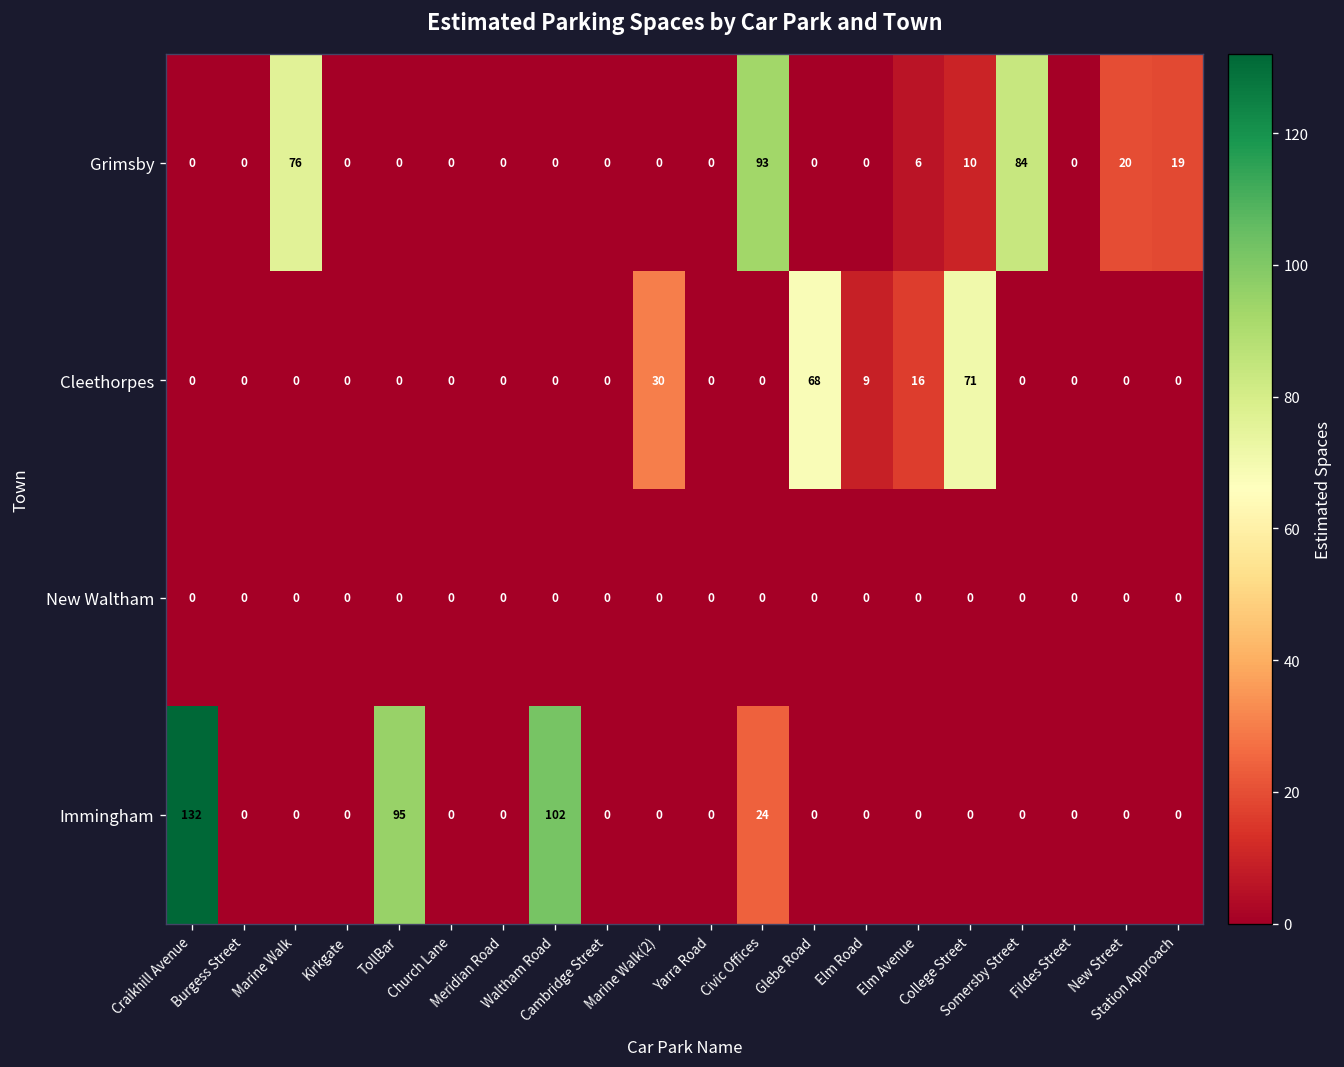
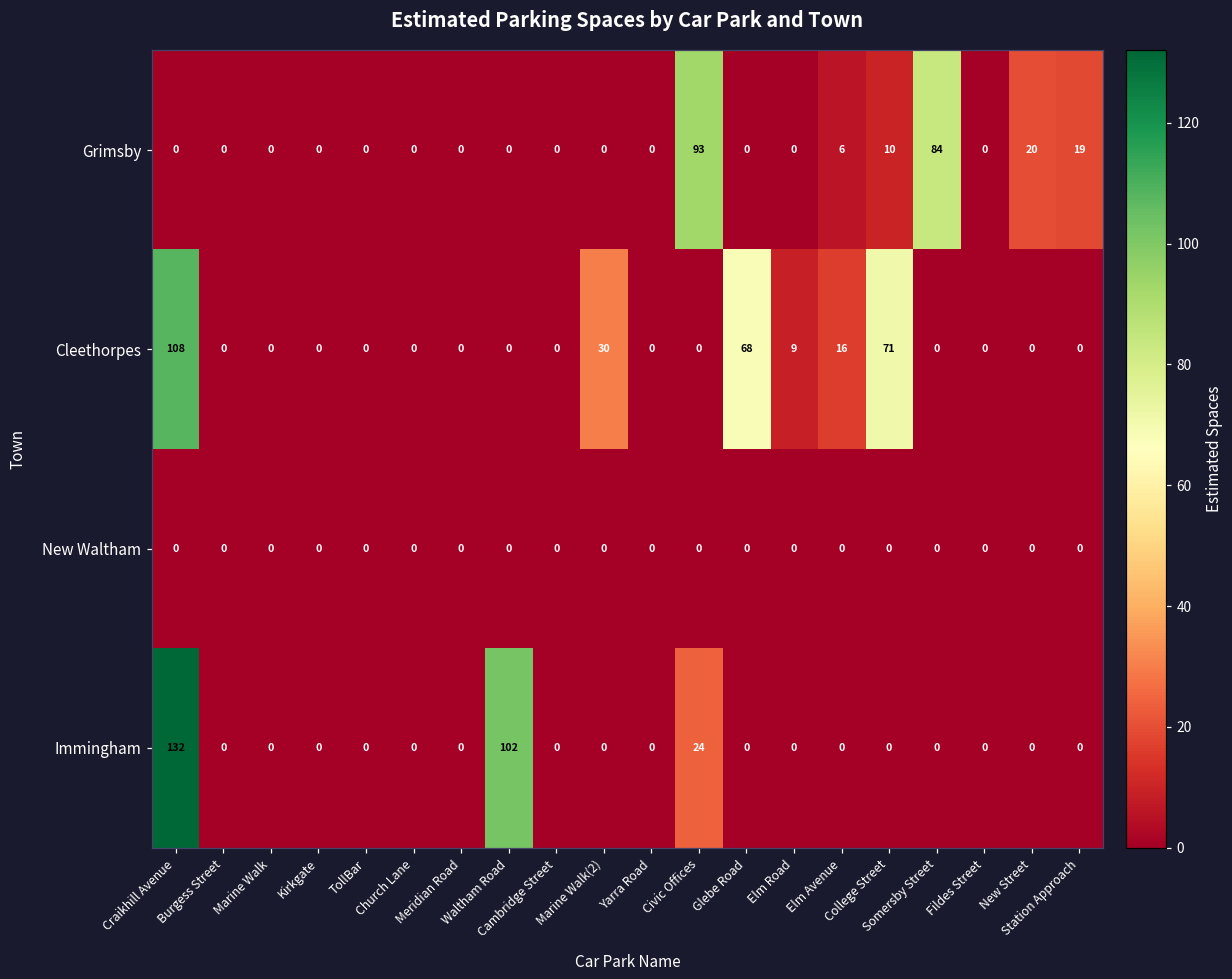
Grimsby, Marine Walk: 76 -> 0
Cleethorpes, Craikhill Avenue: 0 -> 108
Immingham, TollBar: 95 -> 0
